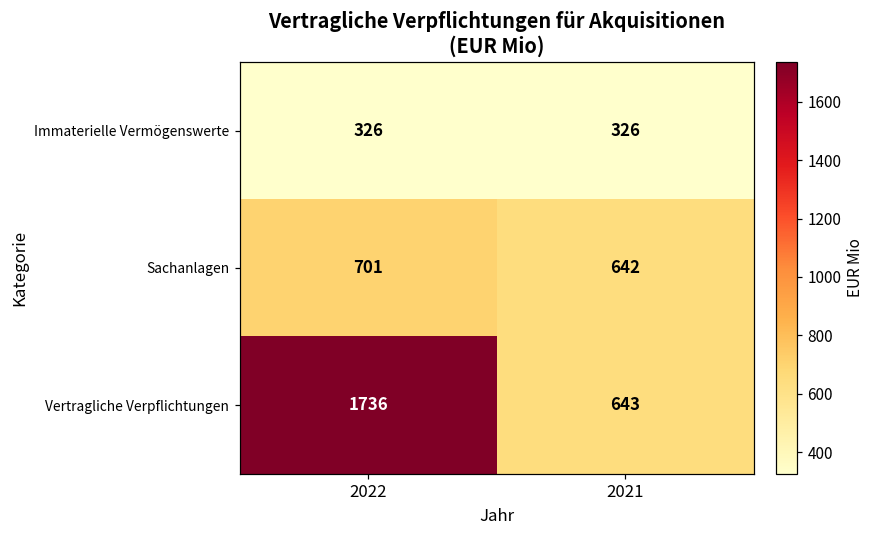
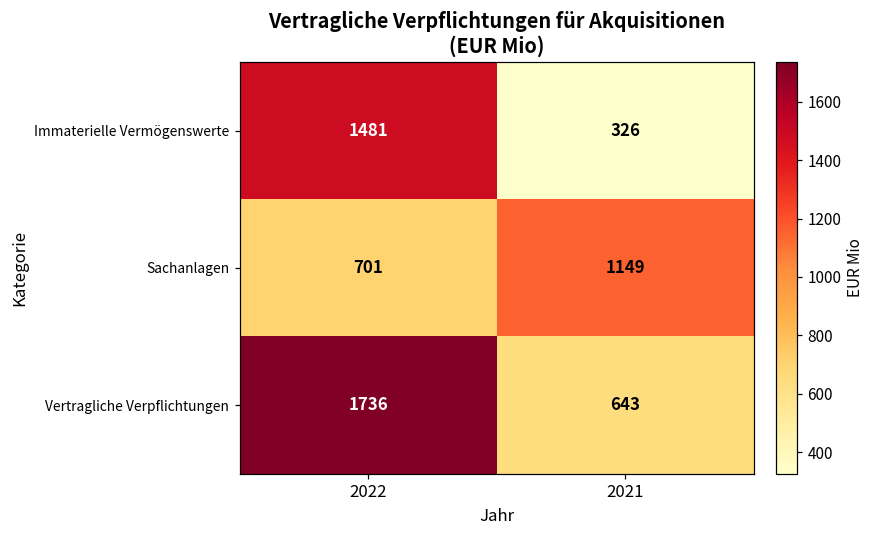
Immaterielle Vermögenswerte, 2022: 326 -> 1481
Sachanlagen, 2021: 642 -> 1149
